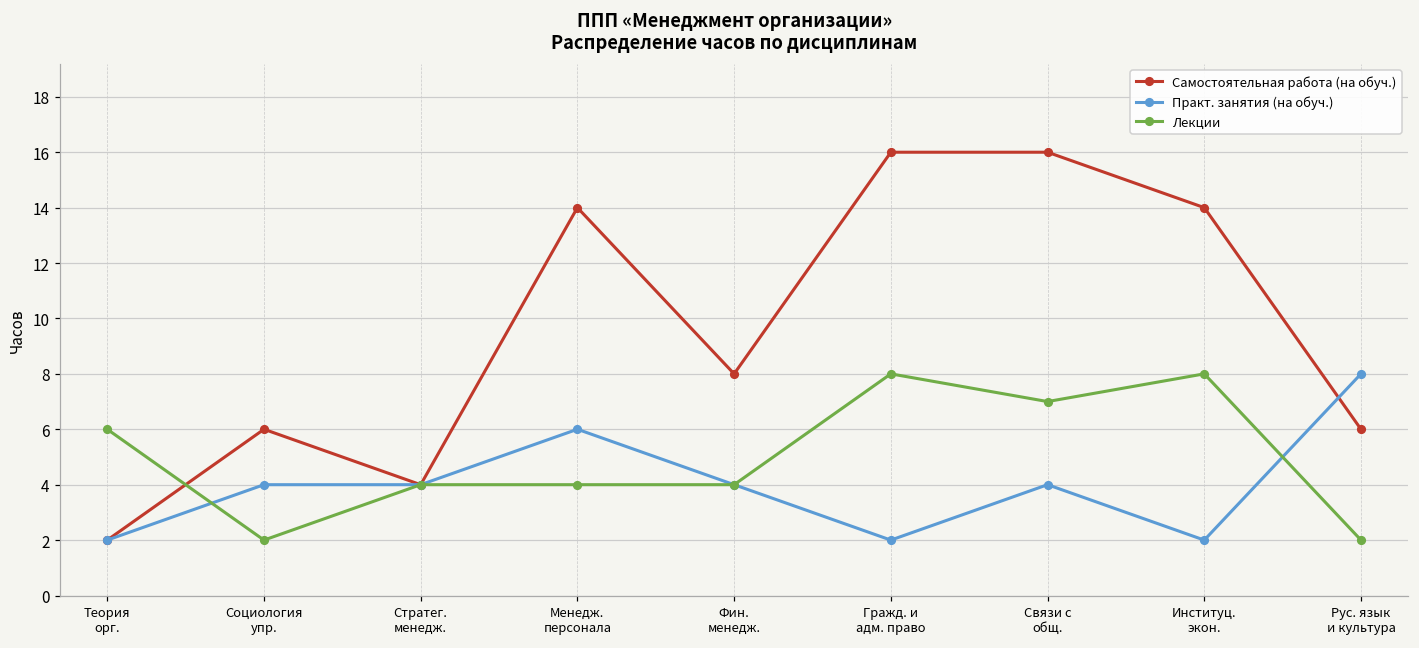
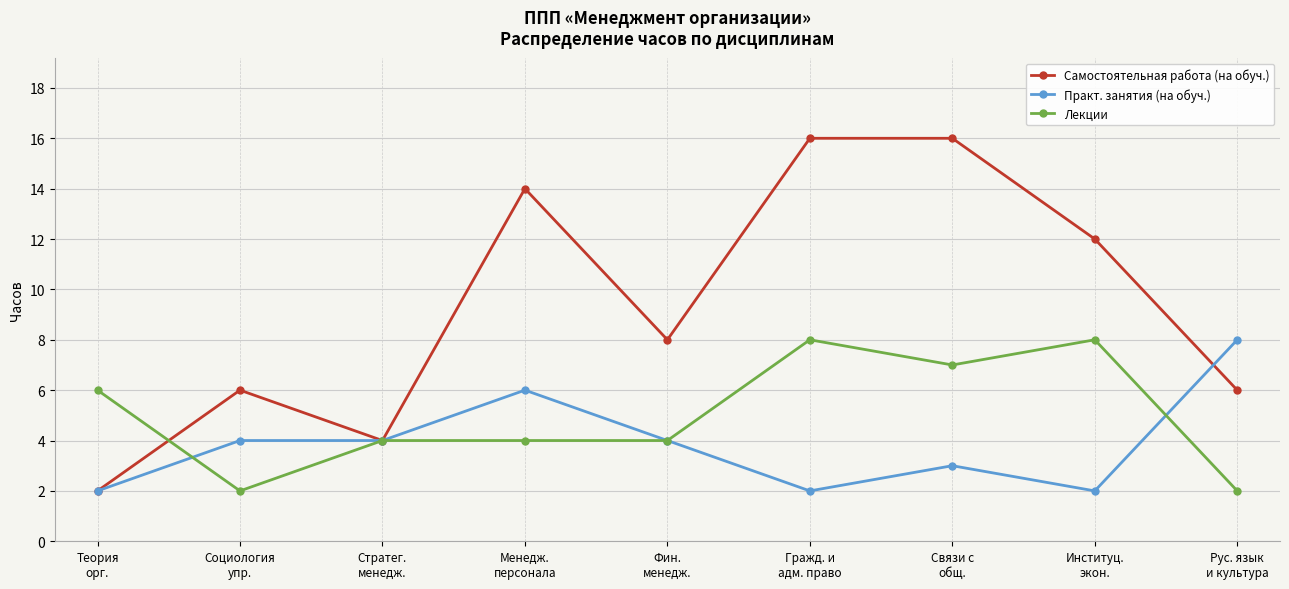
Практ. занятия (на обуч.), Связи с общ.: 4 -> 3
Самостоятельная работа (на обуч.), Институц. экон.: 14 -> 12
